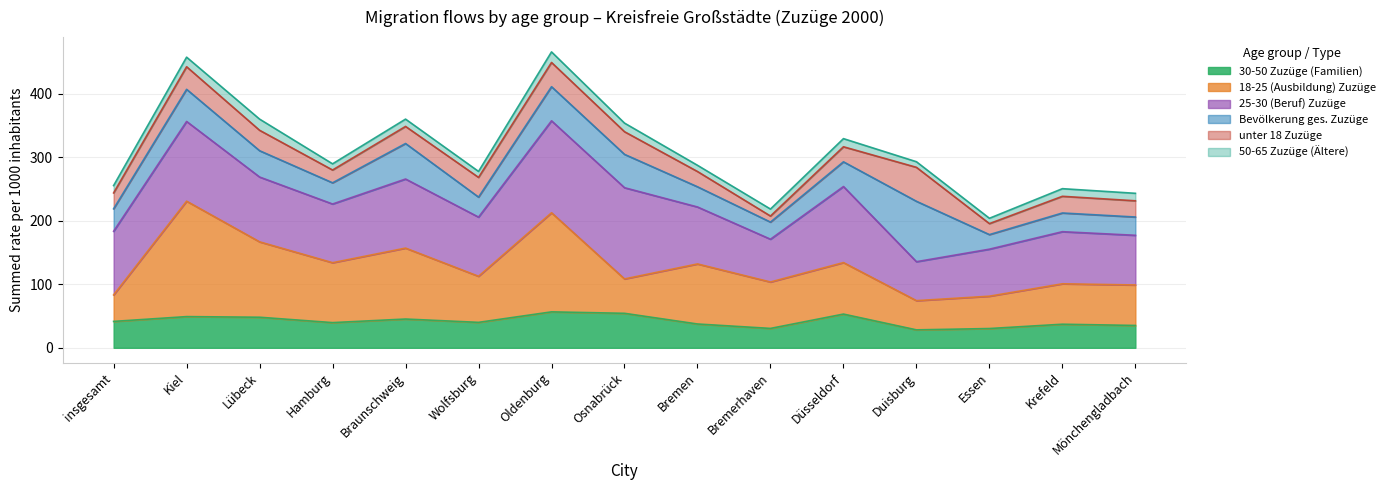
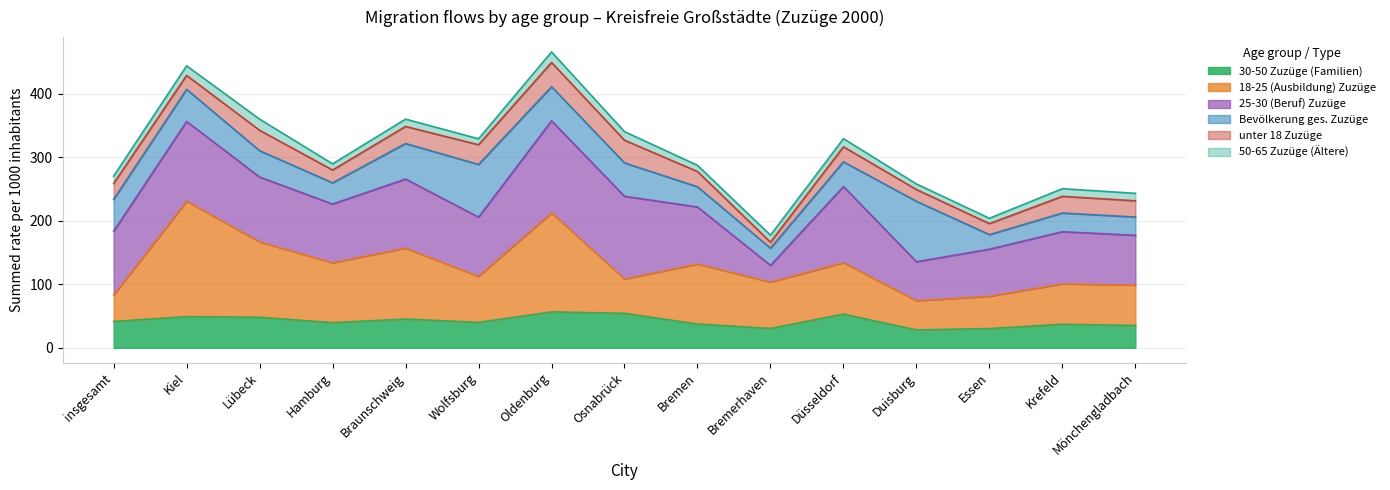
Bevölkerung ges. Zuzüge, insgesamt: 40 -> 50
unter 18 Zuzüge, Kiel: 40 -> 20
Bevölkerung ges. Zuzüge, Wolfsburg: 30 -> 80
25-30 (Beruf) Zuzüge, Osnabrück: 140 -> 130
25-30 (Beruf) Zuzüge, Bremerhaven: 70 -> 30
unter 18 Zuzüge, Duisburg: 50 -> 20
